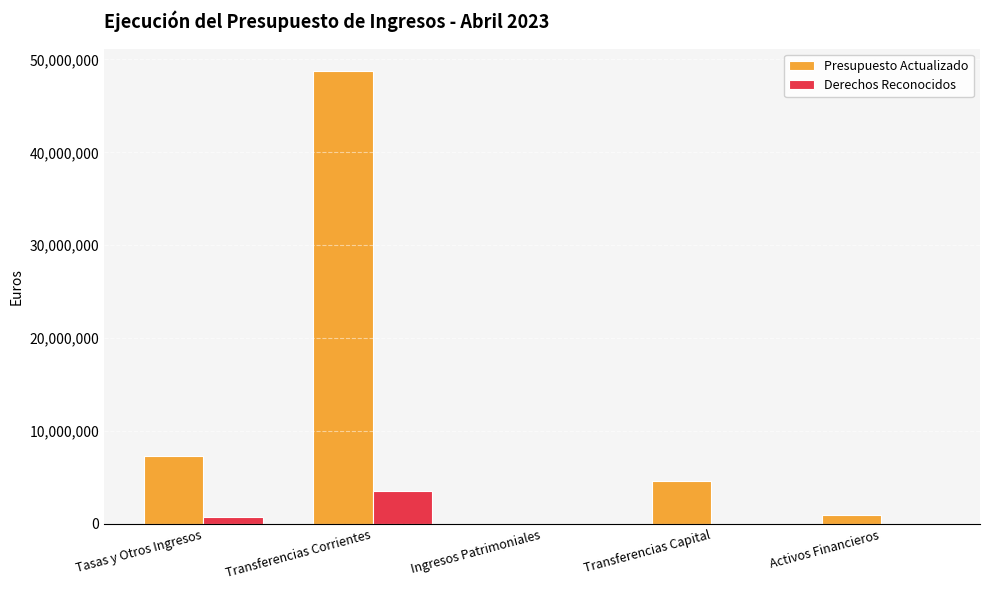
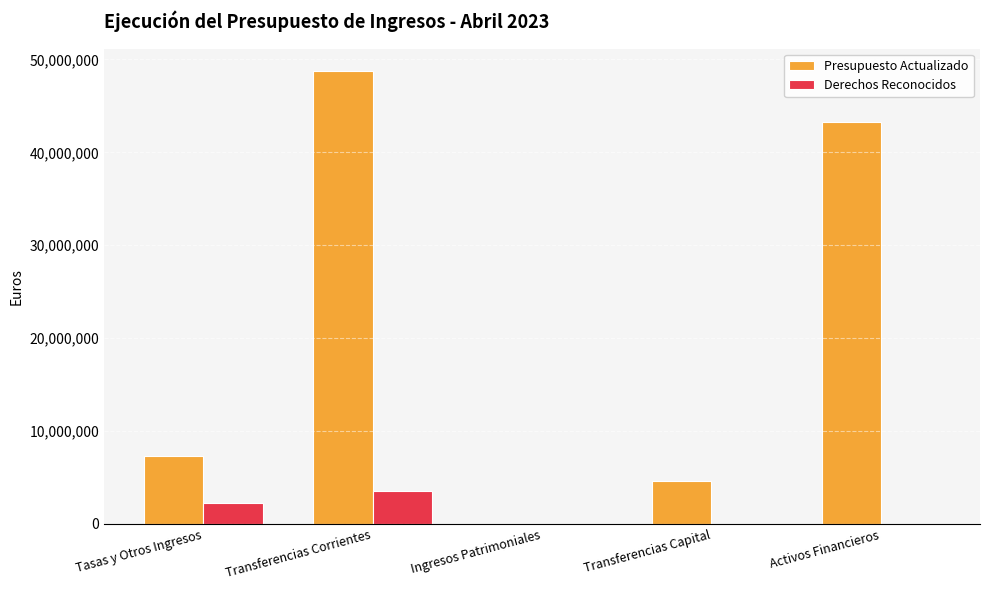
Derechos Reconocidos, Tasas y Otros Ingresos: 1,000,000 -> 2,000,000
Presupuesto Actualizado, Activos Financieros: 1,000,000 -> 43,000,000
